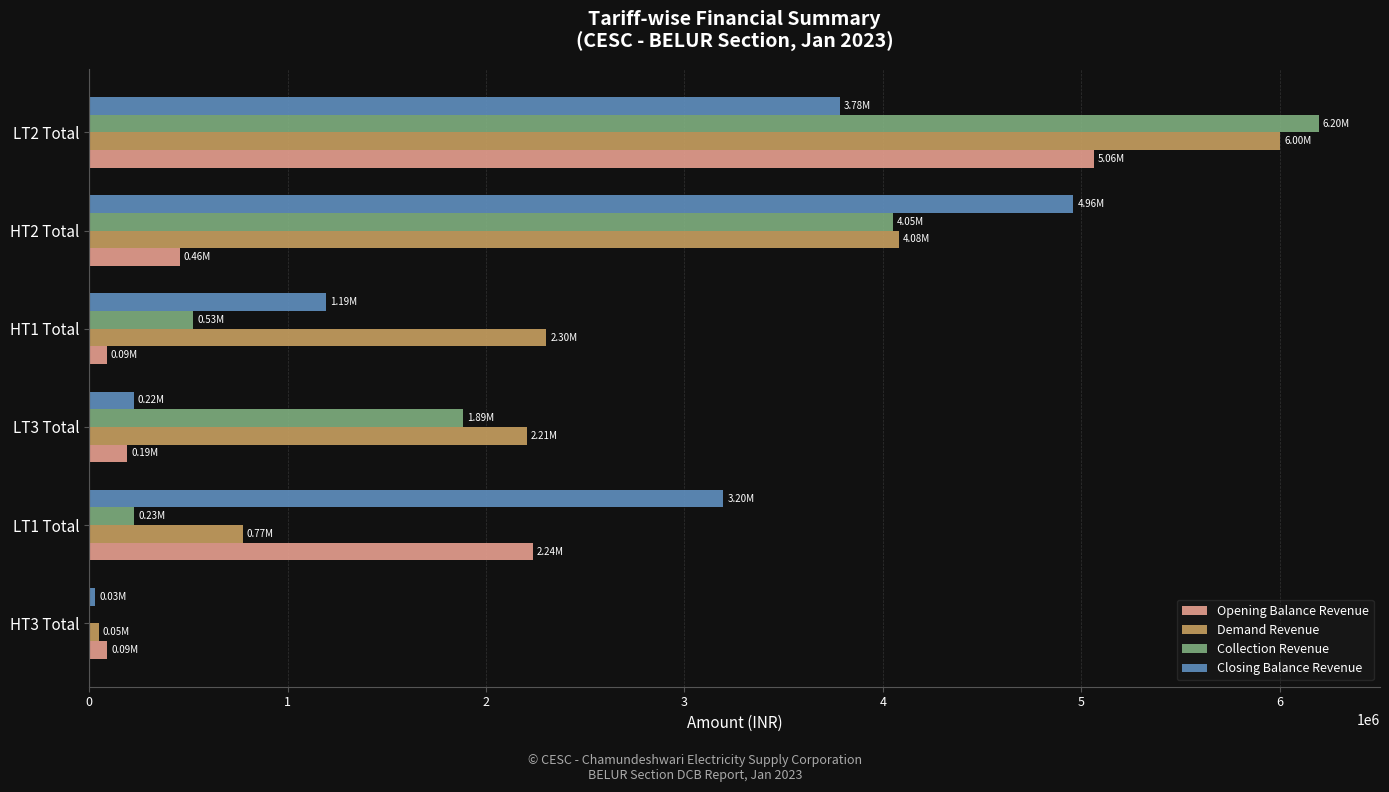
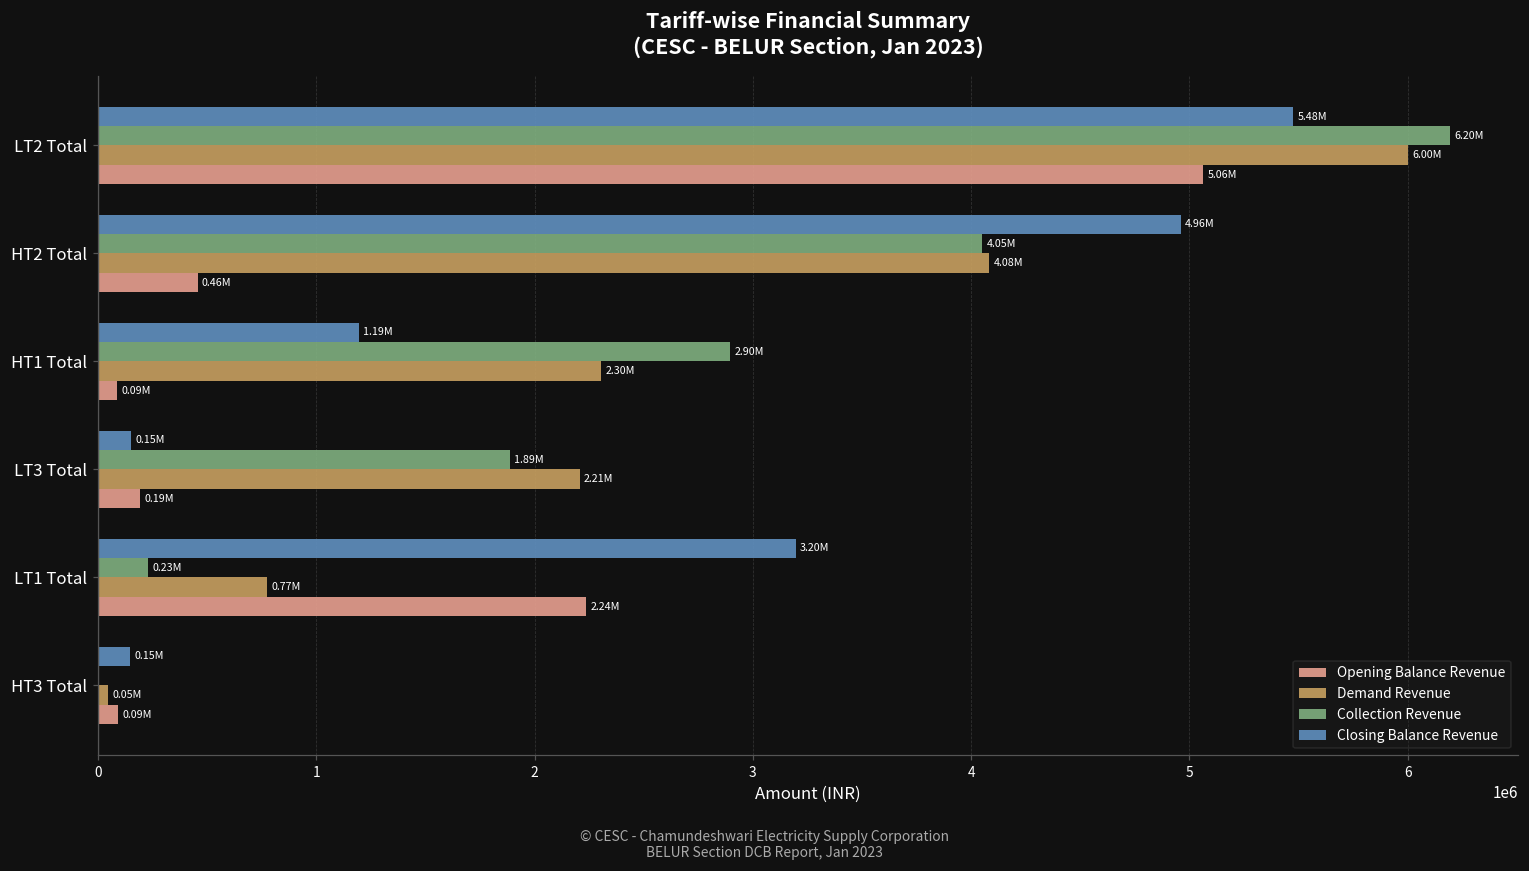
Closing Balance Revenue, LT2 Total: 3.78M -> 5.48M
Collection Revenue, HT1 Total: 0.53M -> 2.90M
Closing Balance Revenue, LT3 Total: 0.22M -> 0.15M
Closing Balance Revenue, HT3 Total: 0.03M -> 0.15M
